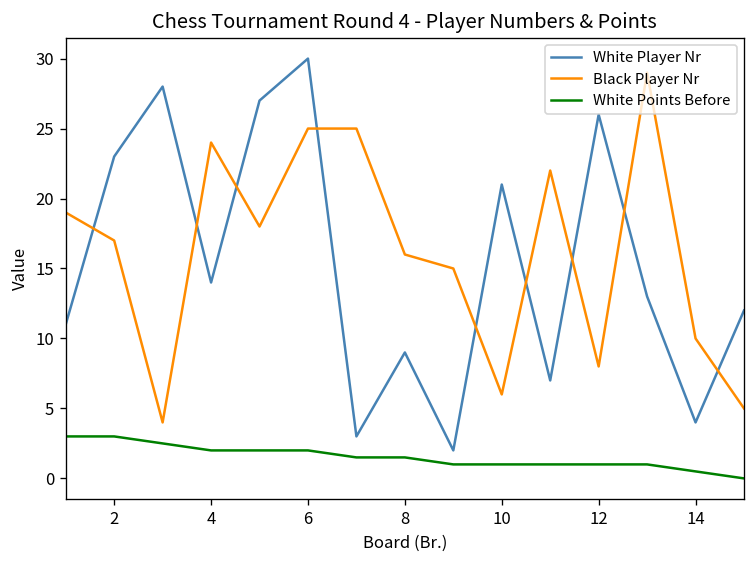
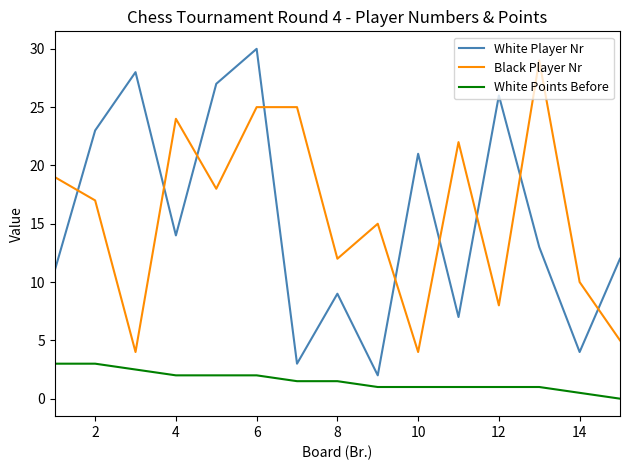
Black Player Nr, 8: 16 -> 12
Black Player Nr, 10: 6 -> 4
